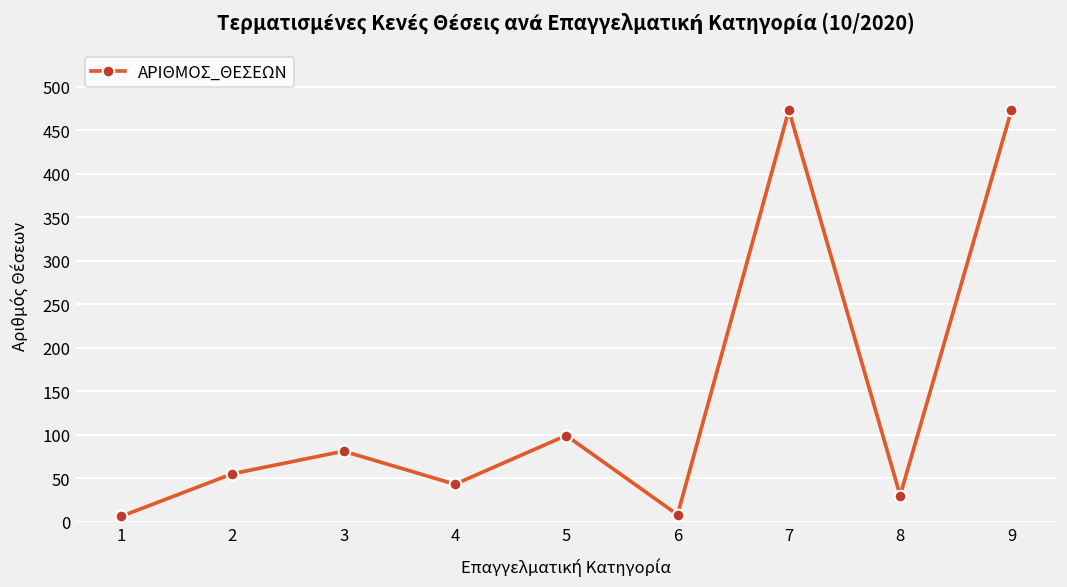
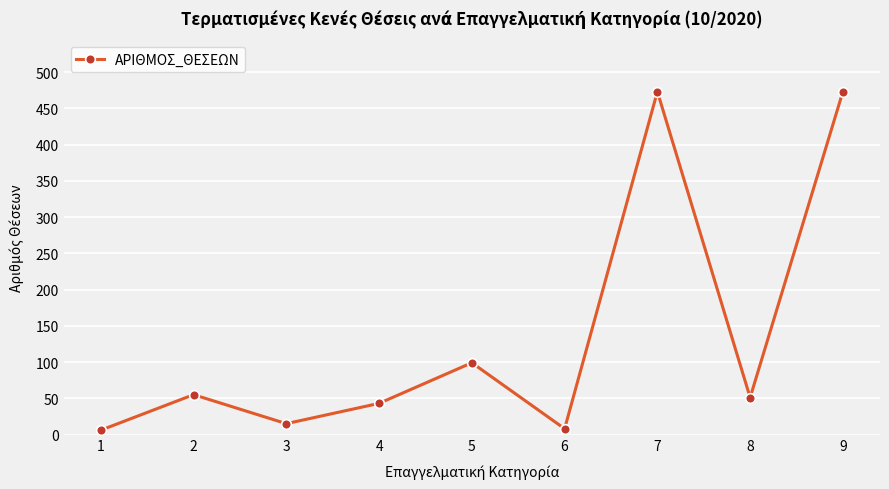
3: 80 -> 20
8: 30 -> 50
